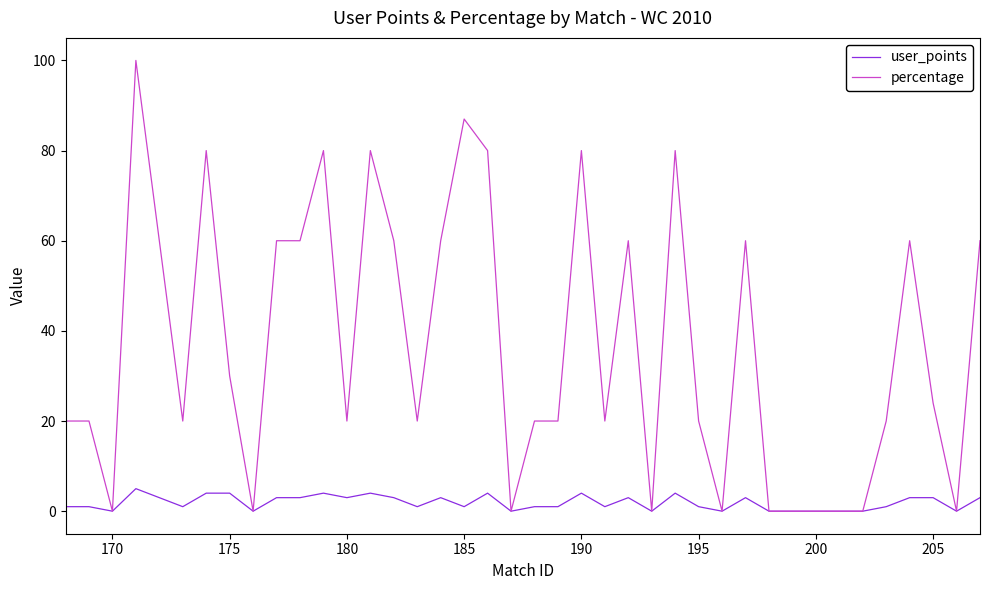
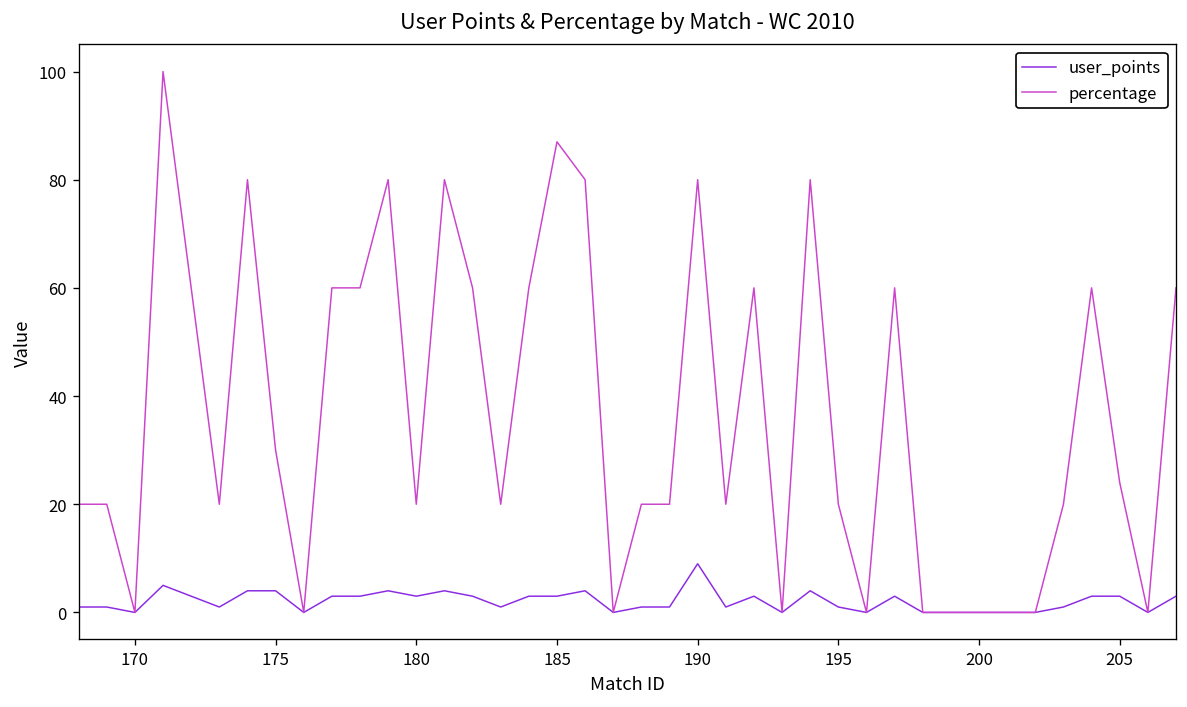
user_points, 185: 1 -> 3
user_points, 190: 4 -> 9
